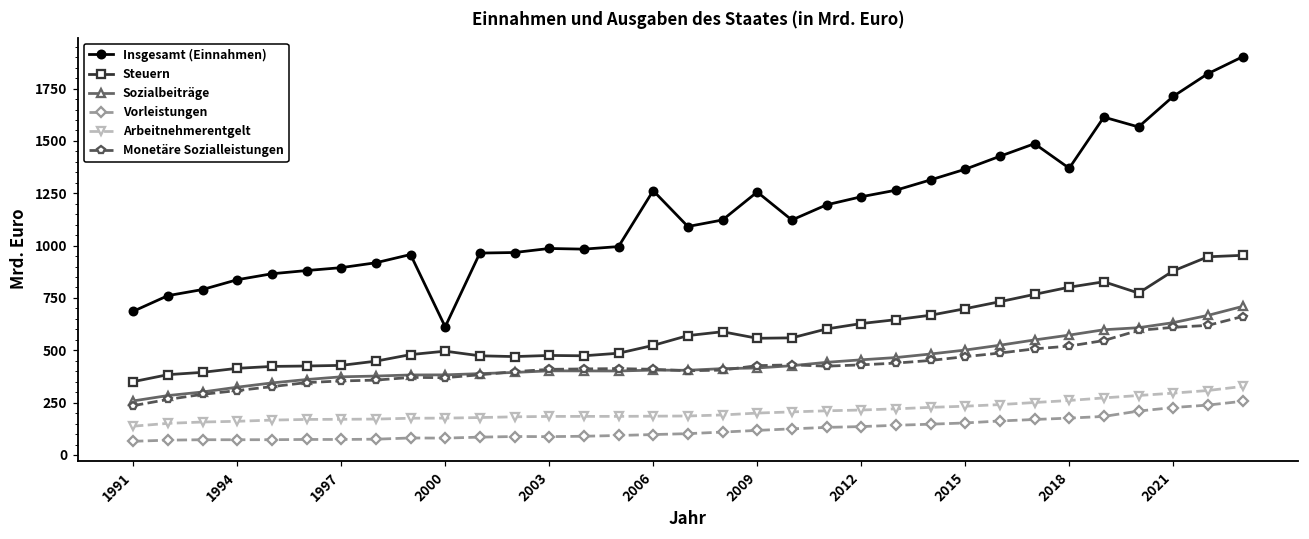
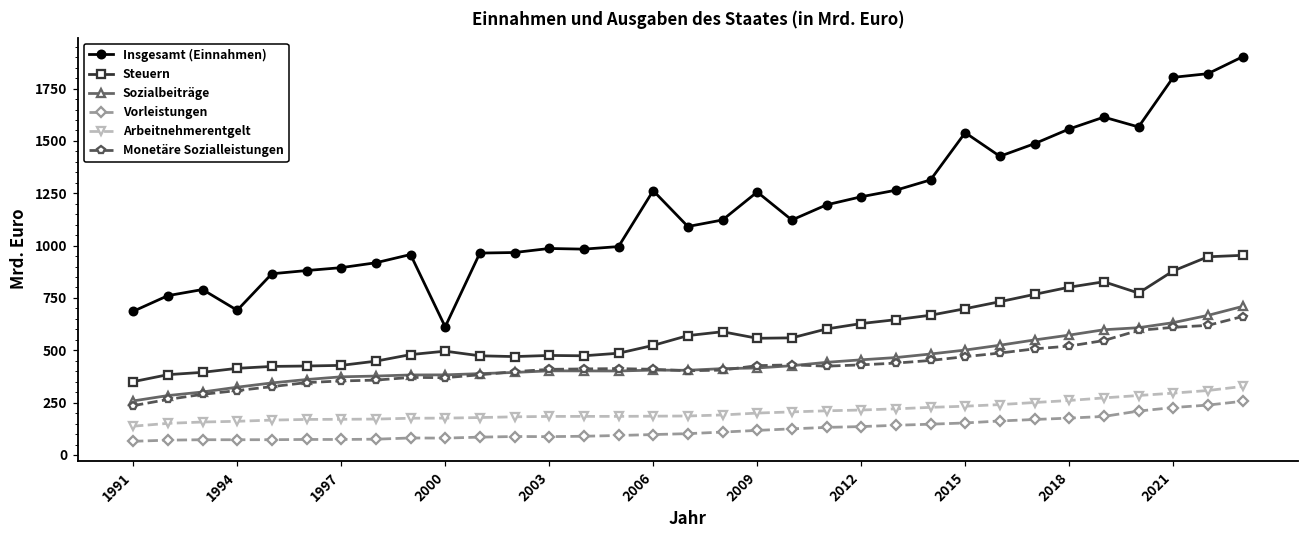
Insgesamt (Einnahmen), 1994: 840 -> 690
Insgesamt (Einnahmen), 2015: 1360 -> 1540
Insgesamt (Einnahmen), 2018: 1370 -> 1560
Insgesamt (Einnahmen), 2021: 1710 -> 1800
